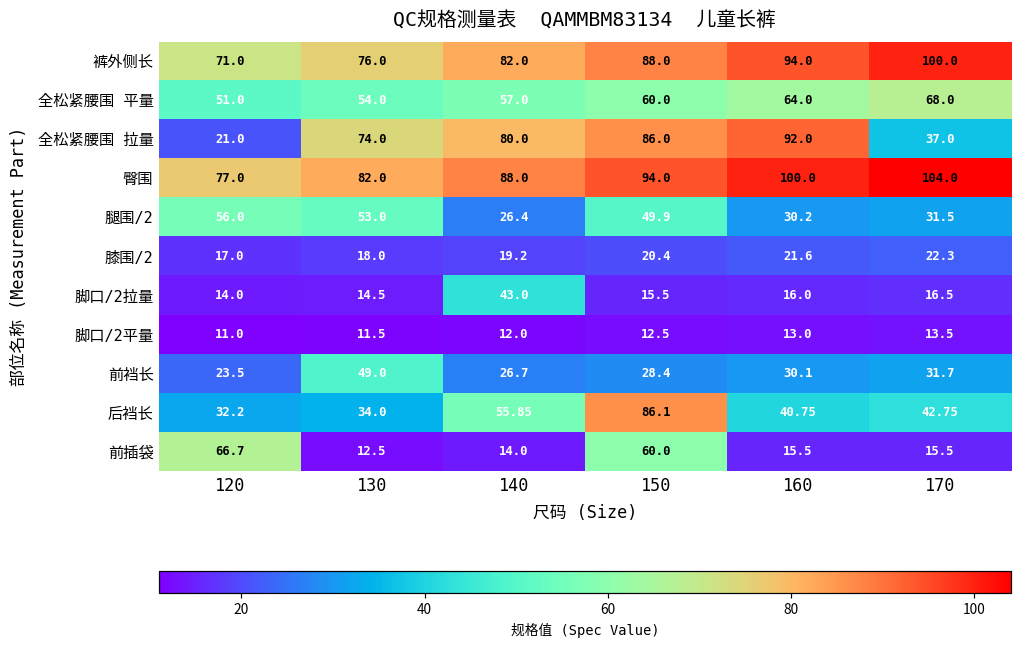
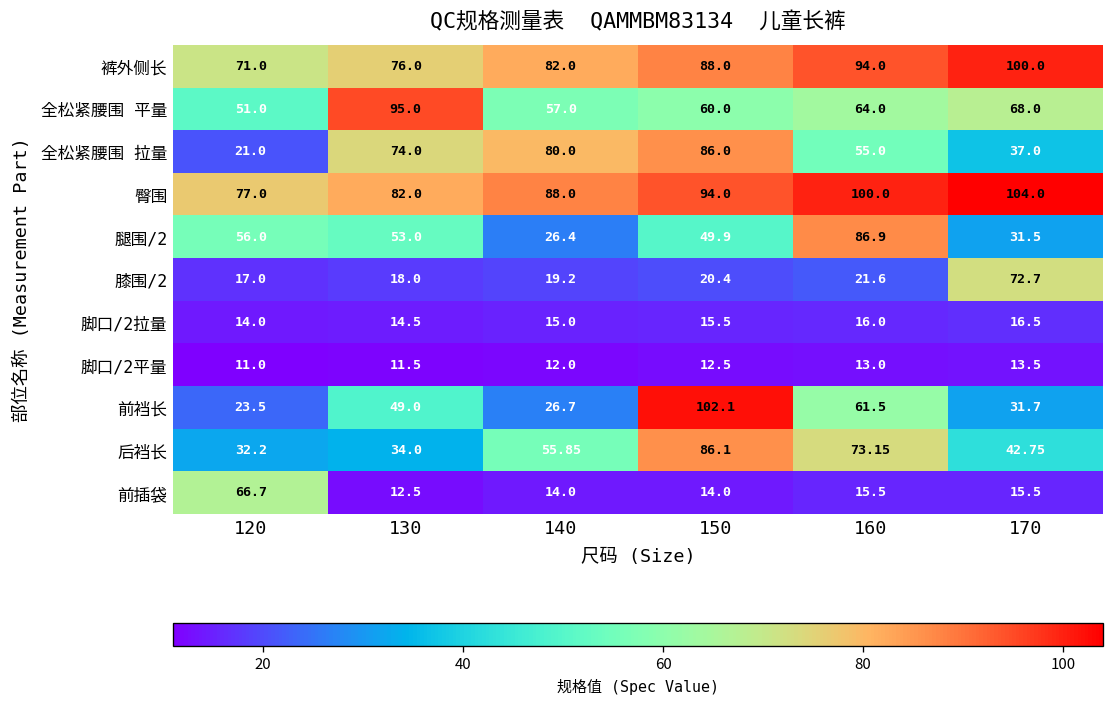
全松紧腰围 平量, 130: 54.0 -> 95.0
全松紧腰围 拉量, 160: 92.0 -> 55.0
腿围/2, 160: 30.2 -> 86.9
膝围/2, 170: 22.3 -> 72.7
脚口/2拉量, 140: 43.0 -> 15.0
前裆长, 150: 28.4 -> 102.1
前裆长, 160: 30.1 -> 61.5
后裆长, 160: 40.75 -> 73.15
前插袋, 150: 60.0 -> 14.0
